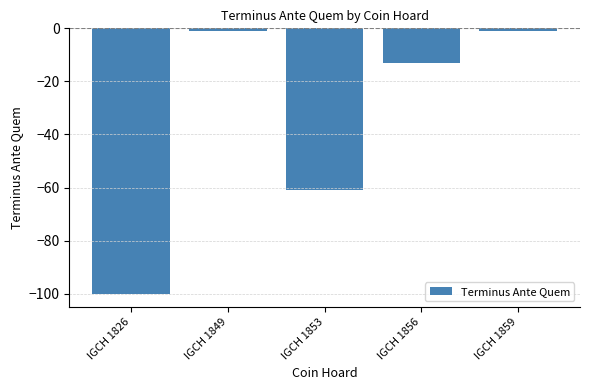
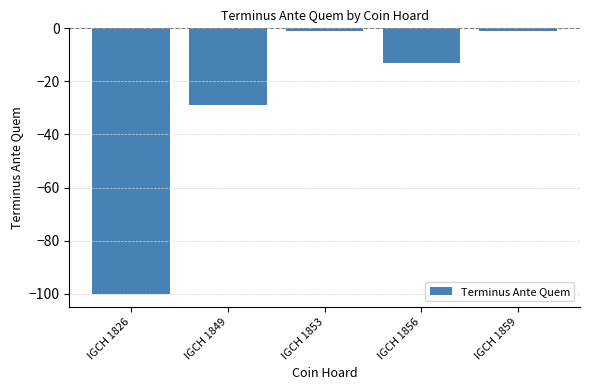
IGCH 1849: -1 -> -29
IGCH 1853: -61 -> -1
